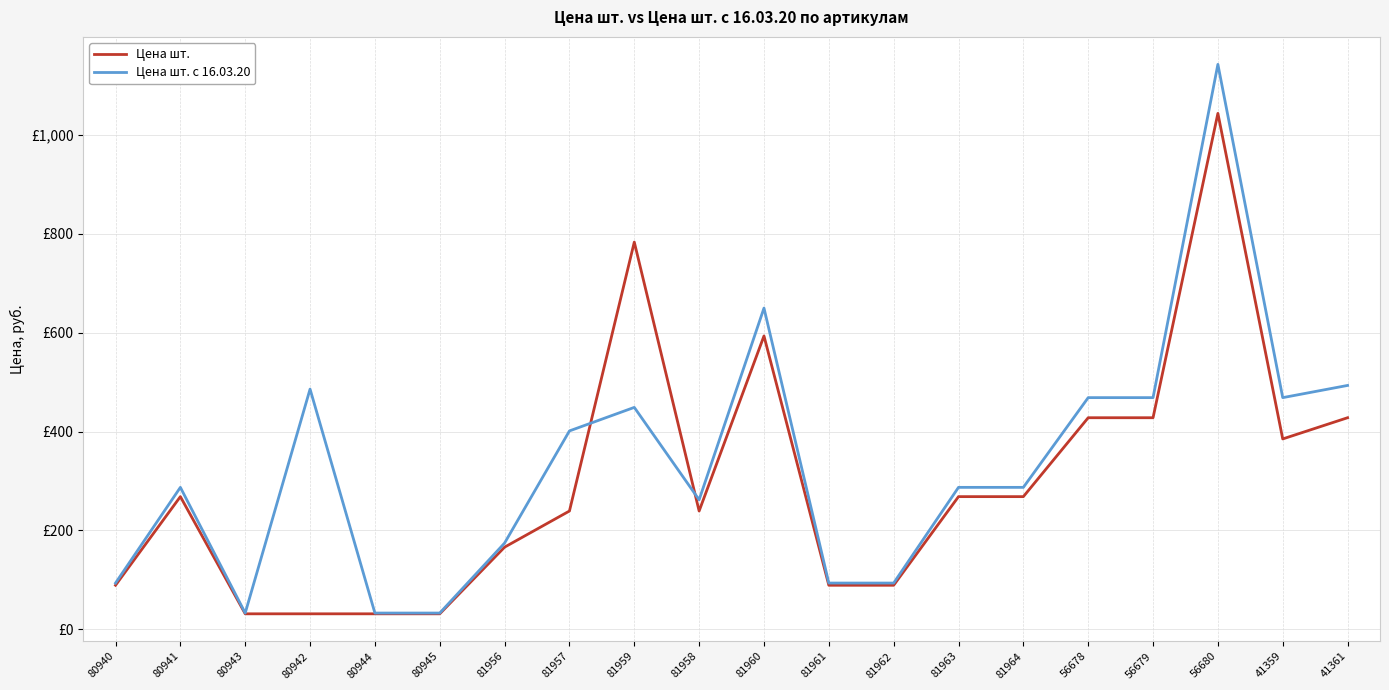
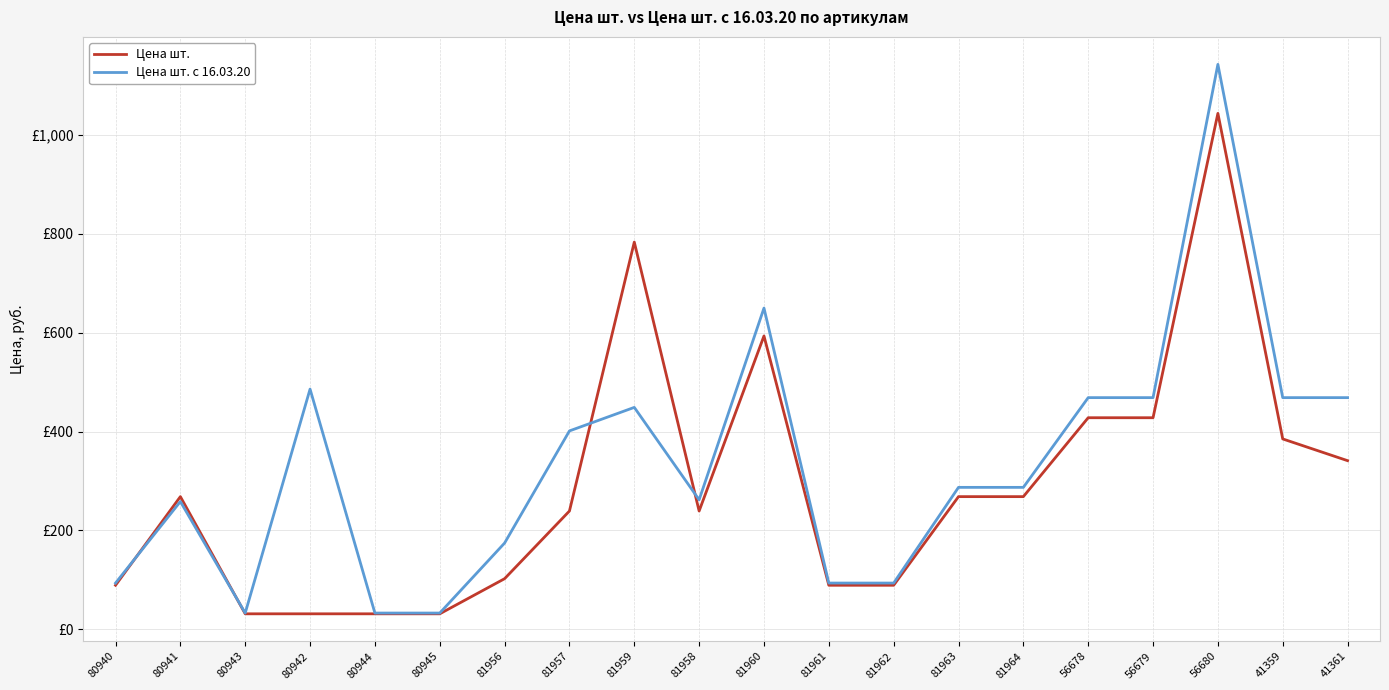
Цена шт. с 16.03.20, 80941: £290 -> £260
Цена шт., 81956: £170 -> £100
Цена шт., 41361: £430 -> £340
Цена шт. с 16.03.20, 41361: £490 -> £470
